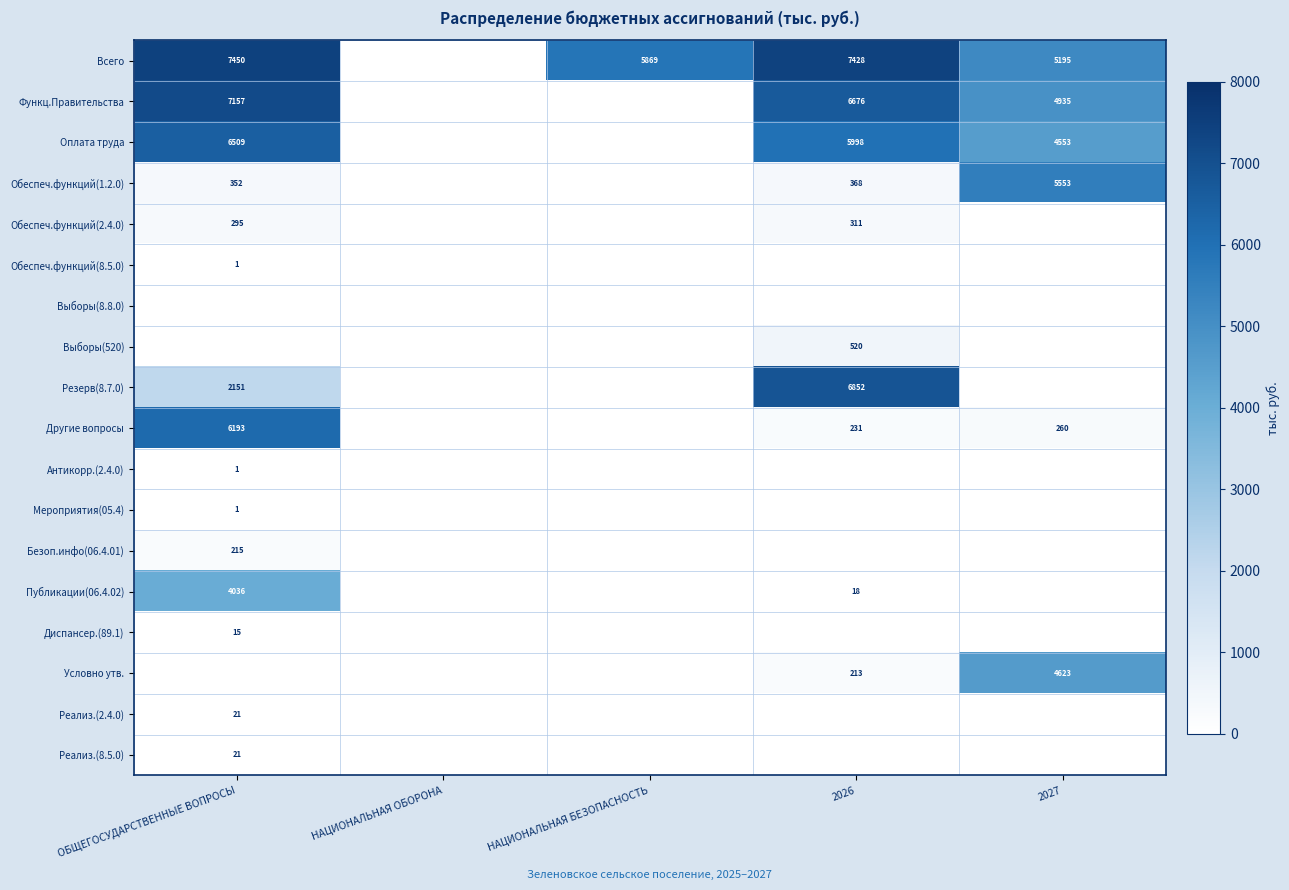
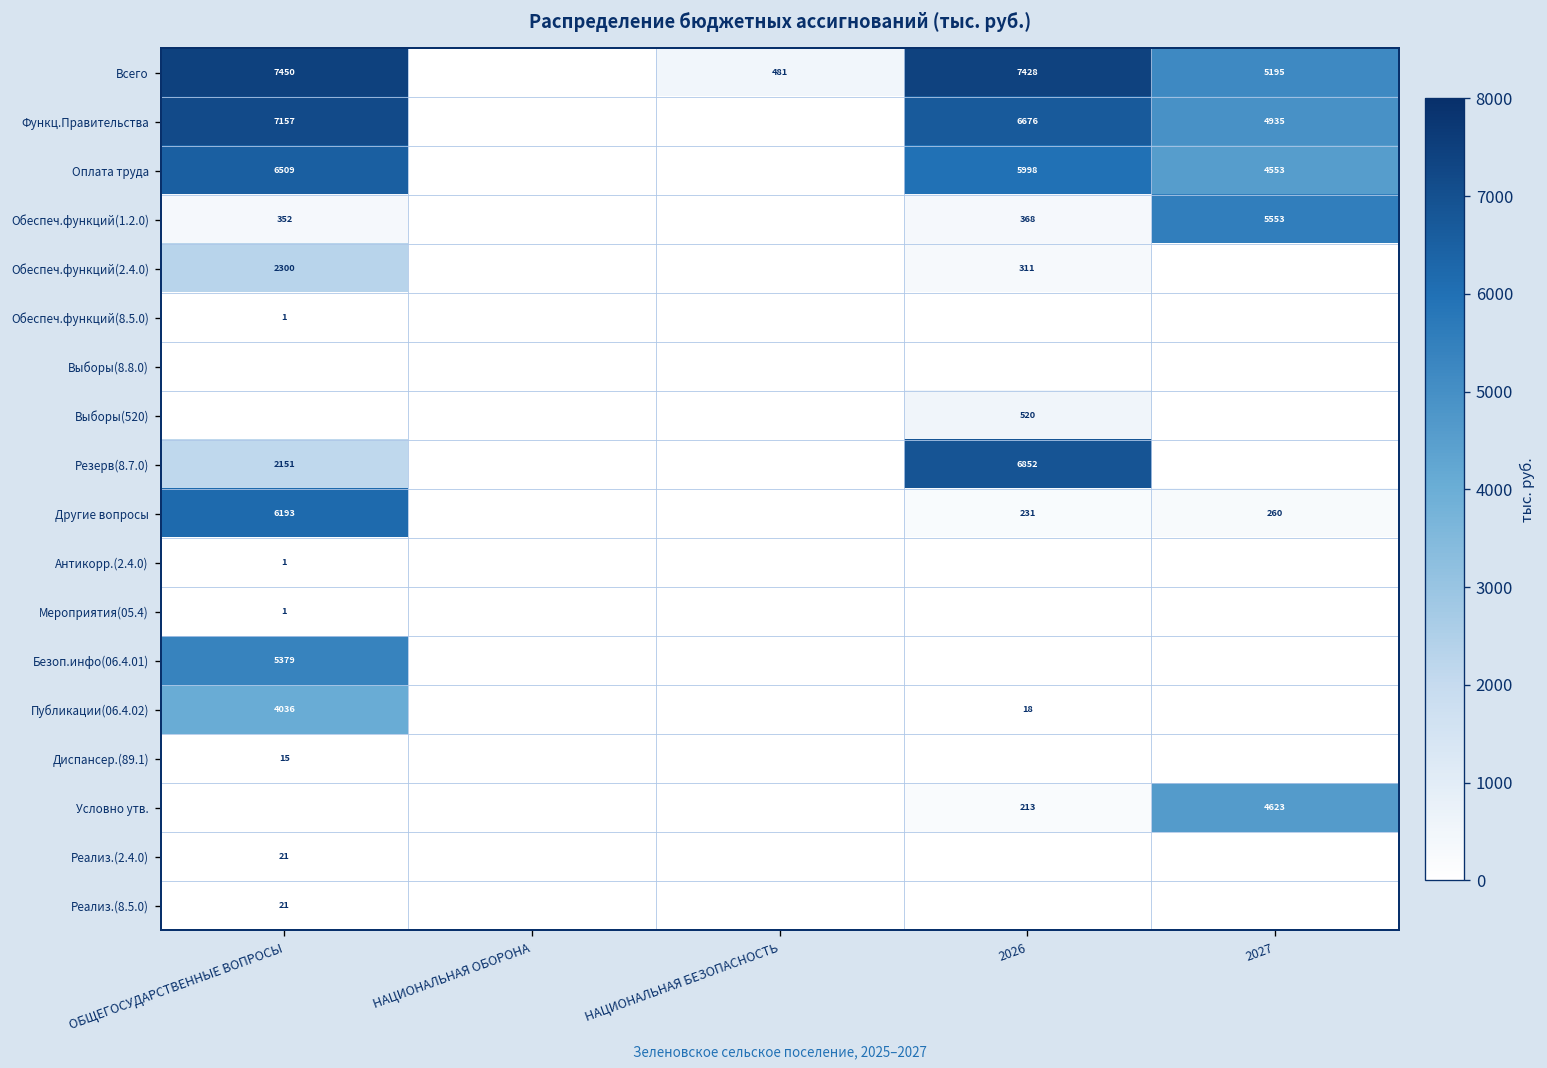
Всего, НАЦИОНАЛЬНАЯ БЕЗОПАСНОСТЬ: 5869 -> 481
Обеспеч.функций(2.4.0), ОБЩЕГОСУДАРСТВЕННЫЕ ВОПРОСЫ: 295 -> 2300
Безоп.инфо(06.4.01), ОБЩЕГОСУДАРСТВЕННЫЕ ВОПРОСЫ: 215 -> 5379
